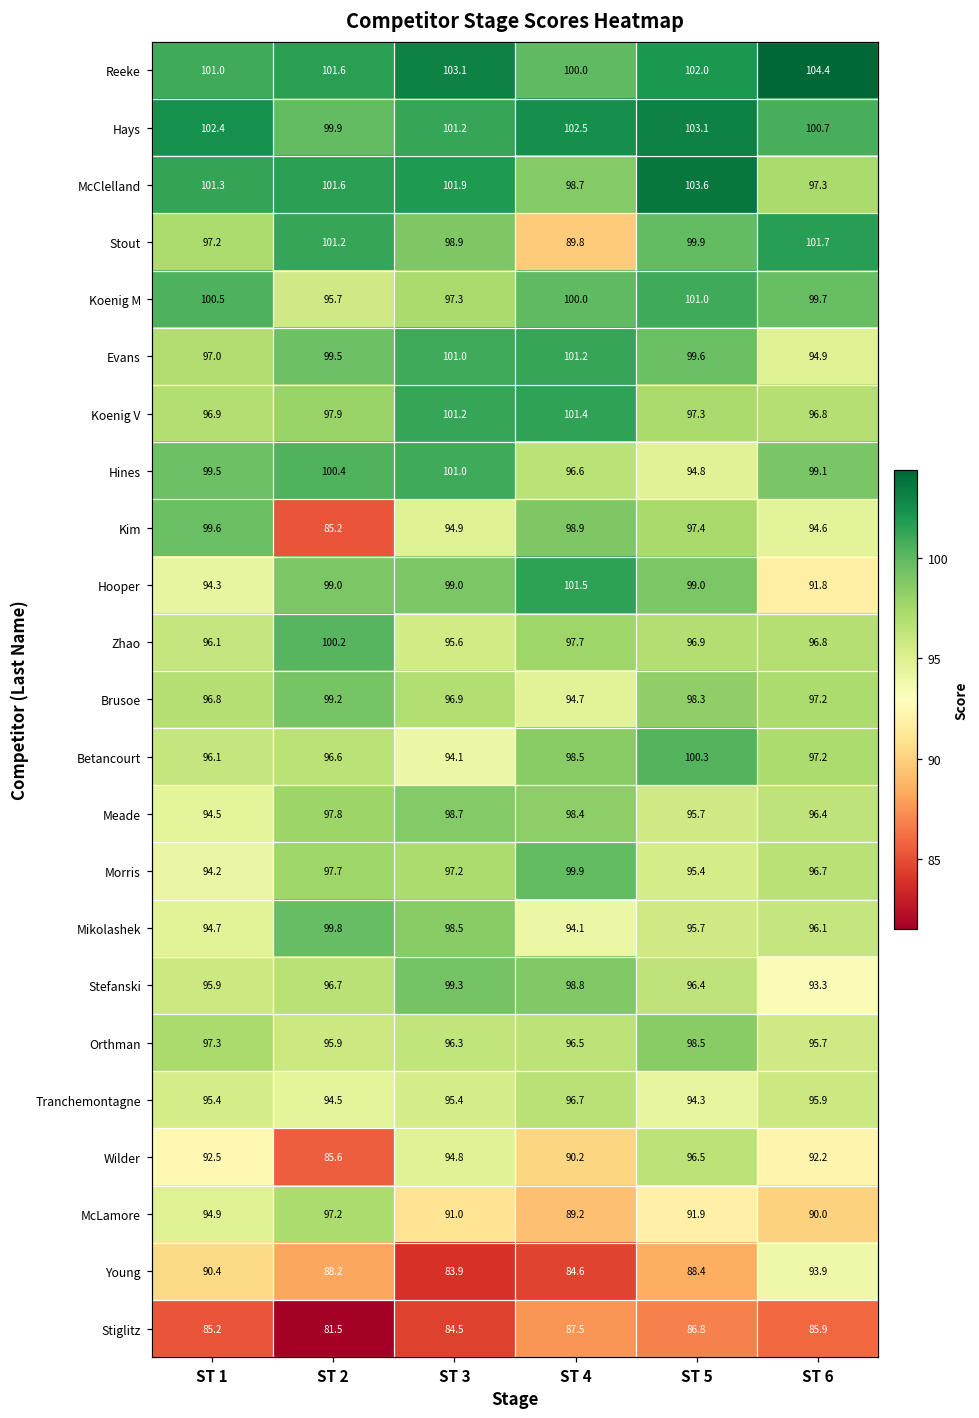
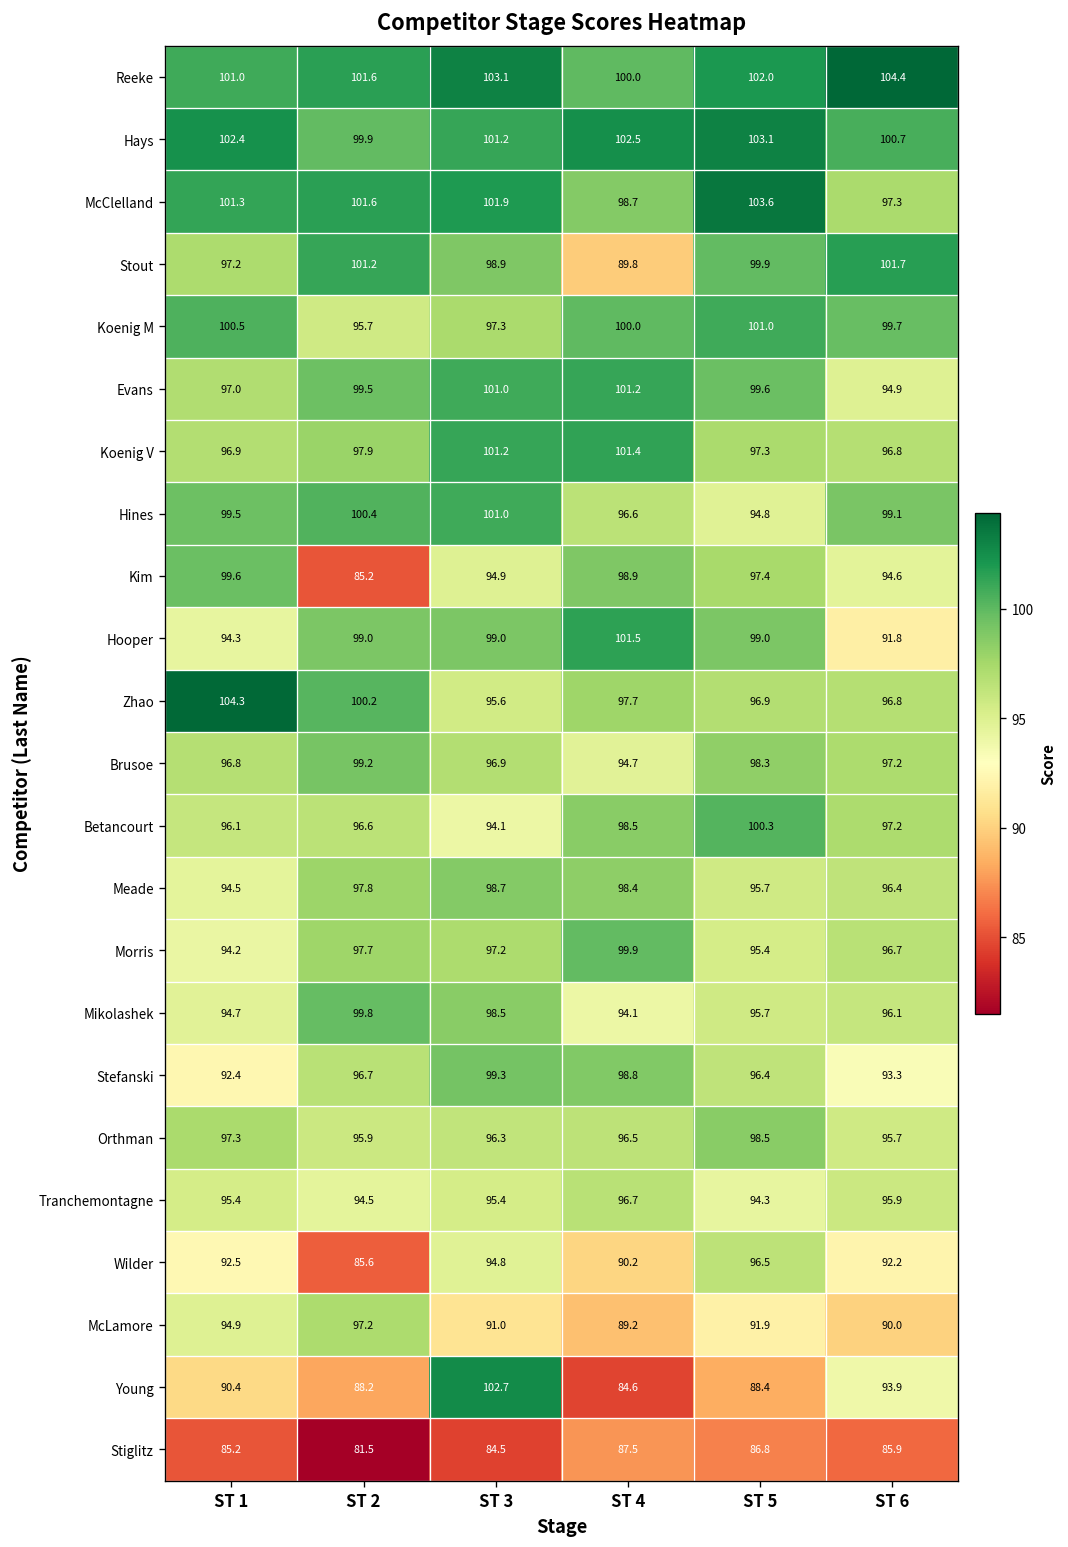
Zhao, ST 1: 96.1 -> 104.3
Stefanski, ST 1: 95.9 -> 92.4
Young, ST 3: 83.9 -> 102.7
